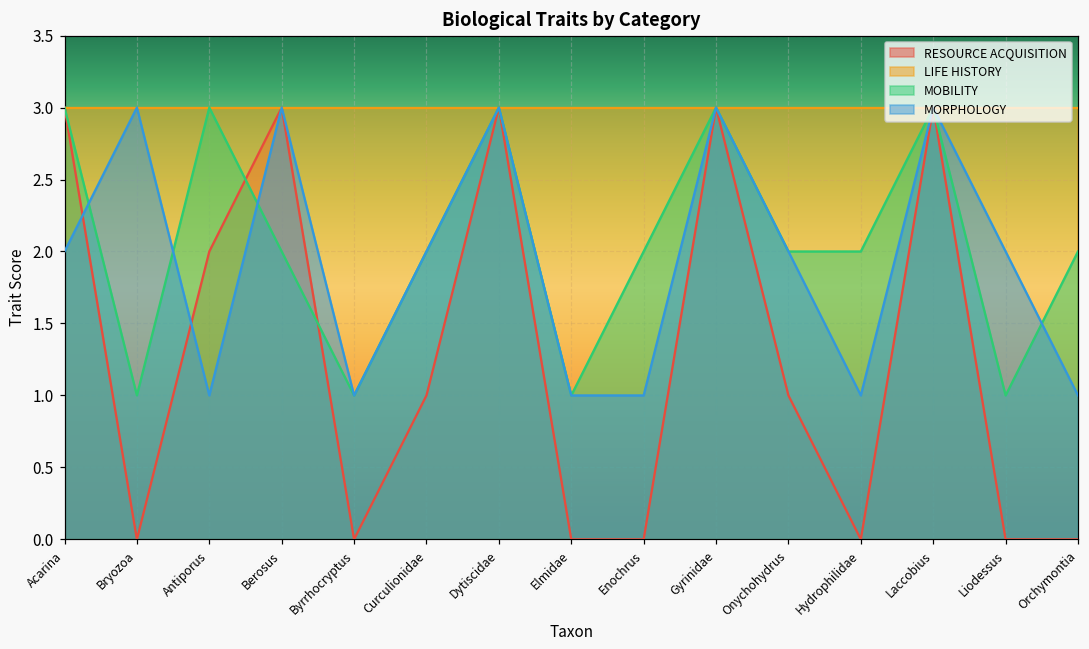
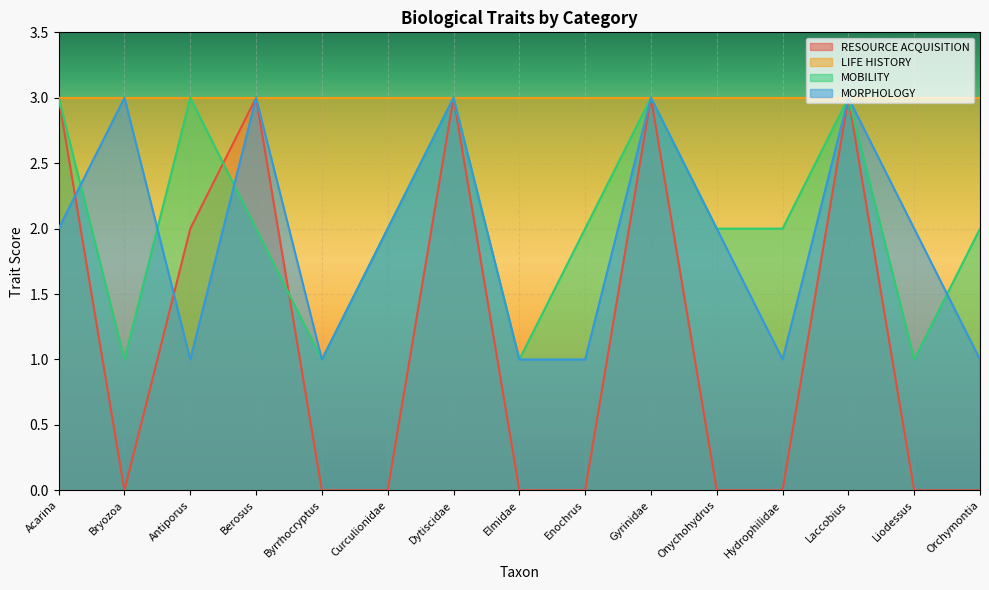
RESOURCE ACQUISITION, Curculionidae: 1 -> 0
RESOURCE ACQUISITION, Onychohydrus: 1 -> 0
